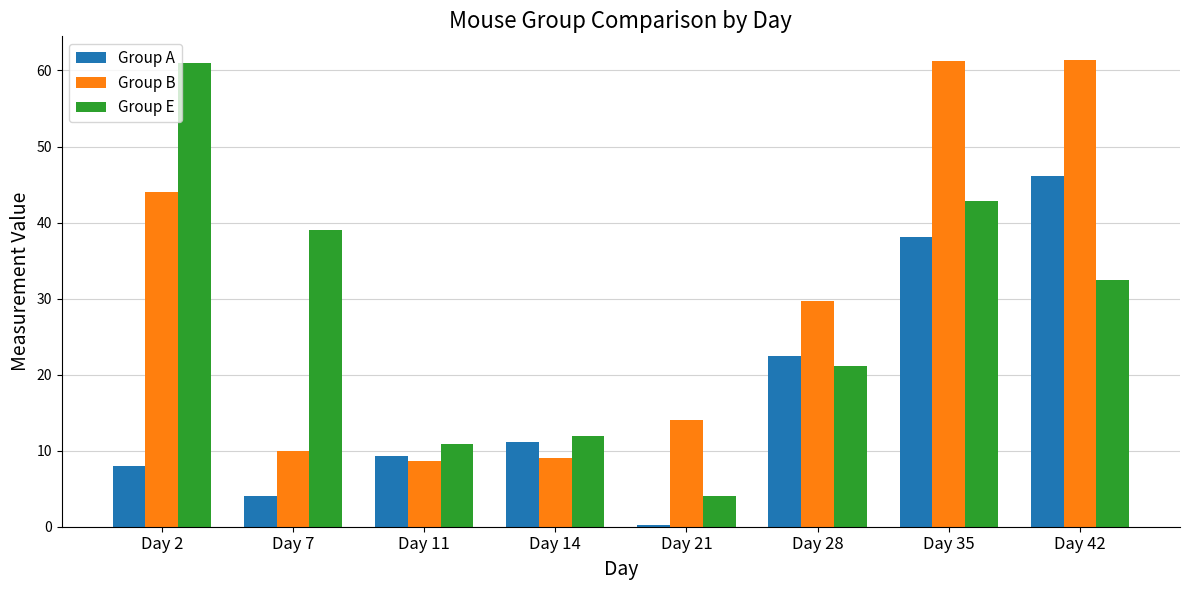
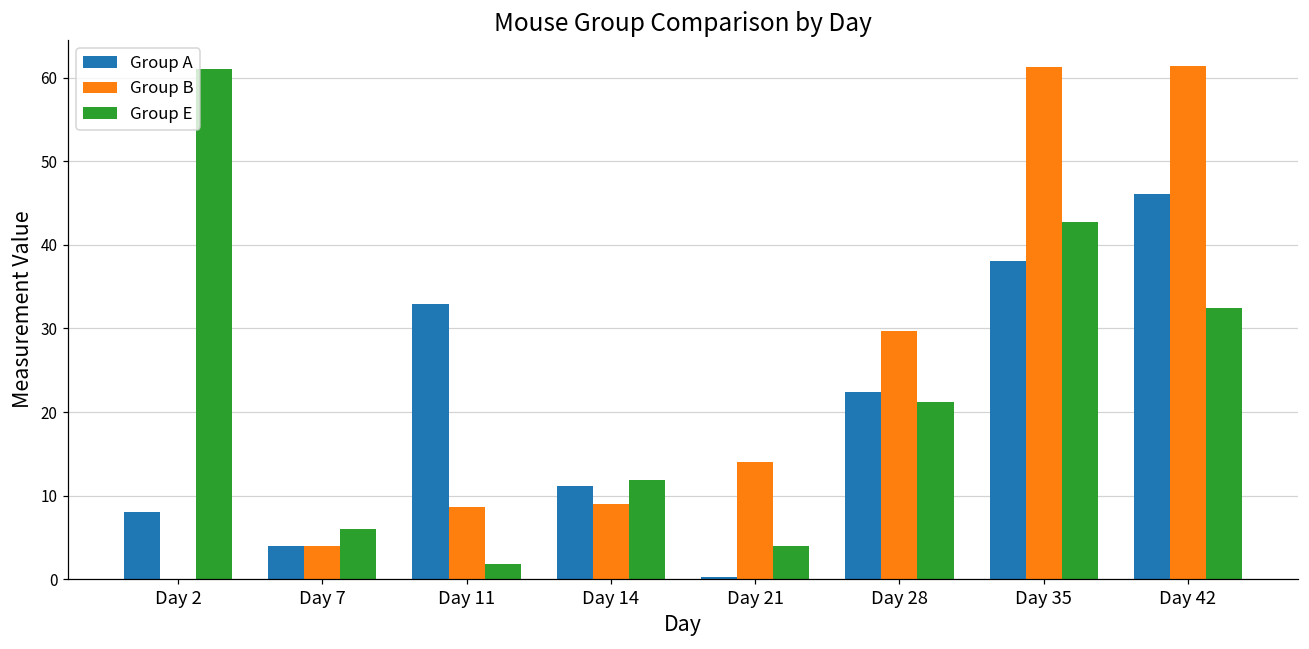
Group B, Day 2: 44 -> 0
Group B, Day 7: 10 -> 4
Group E, Day 7: 39 -> 6
Group A, Day 11: 9 -> 33
Group E, Day 11: 11 -> 2
